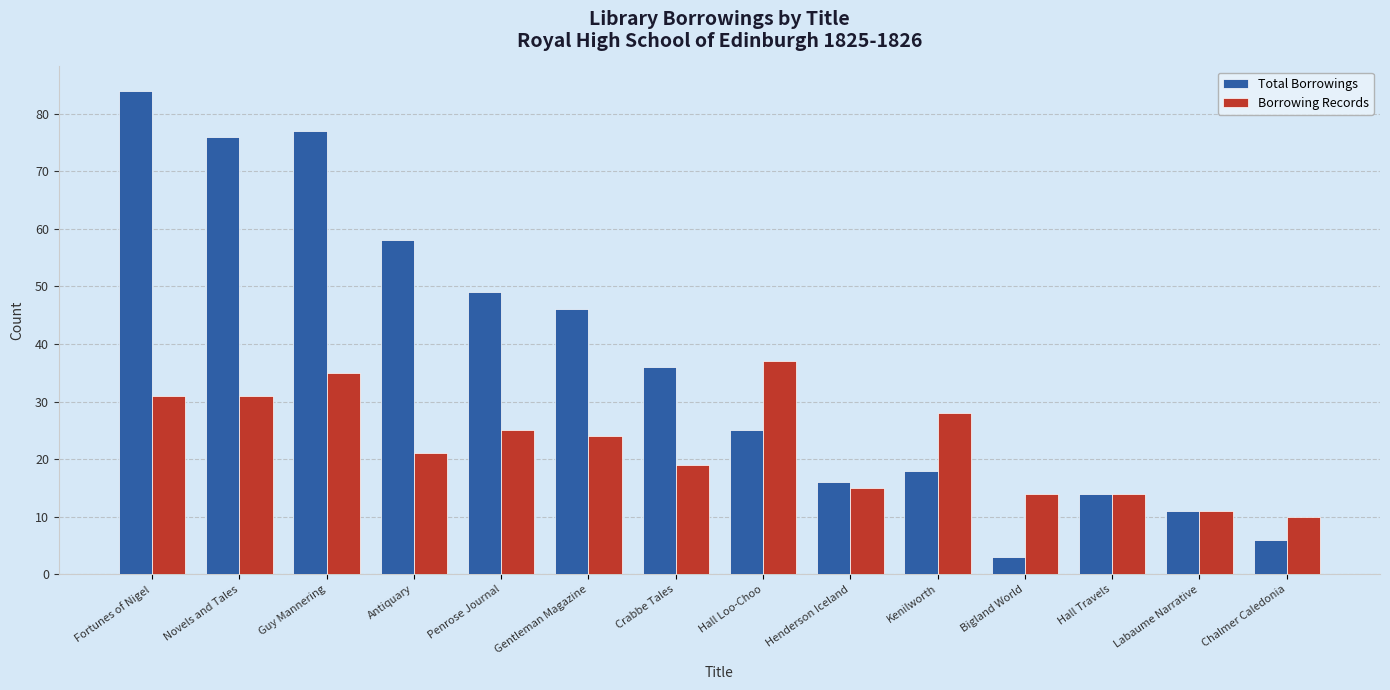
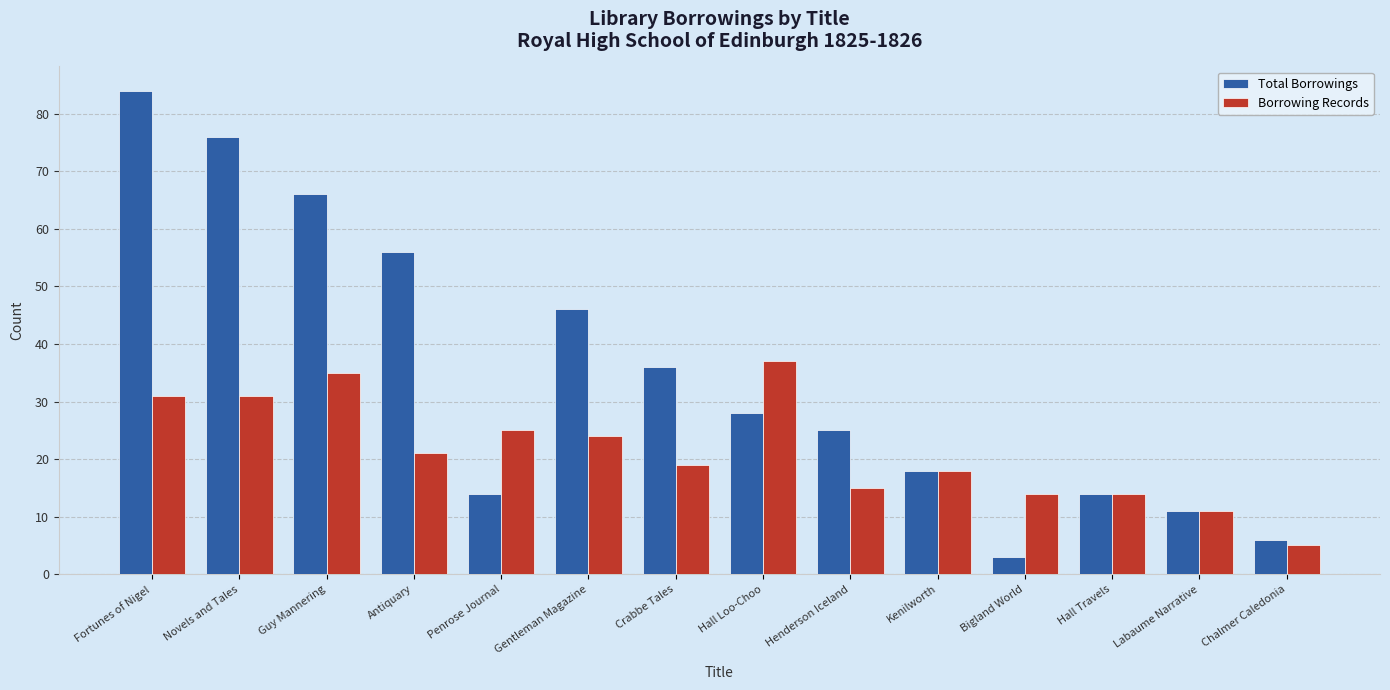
Total Borrowings, Guy Mannering: 77 -> 66
Total Borrowings, Antiquary: 58 -> 56
Total Borrowings, Penrose Journal: 49 -> 14
Total Borrowings, Hall Loo-Choo: 25 -> 28
Total Borrowings, Henderson Iceland: 16 -> 25
Borrowing Records, Kenilworth: 28 -> 18
Borrowing Records, Chalmer Caledonia: 10 -> 5
